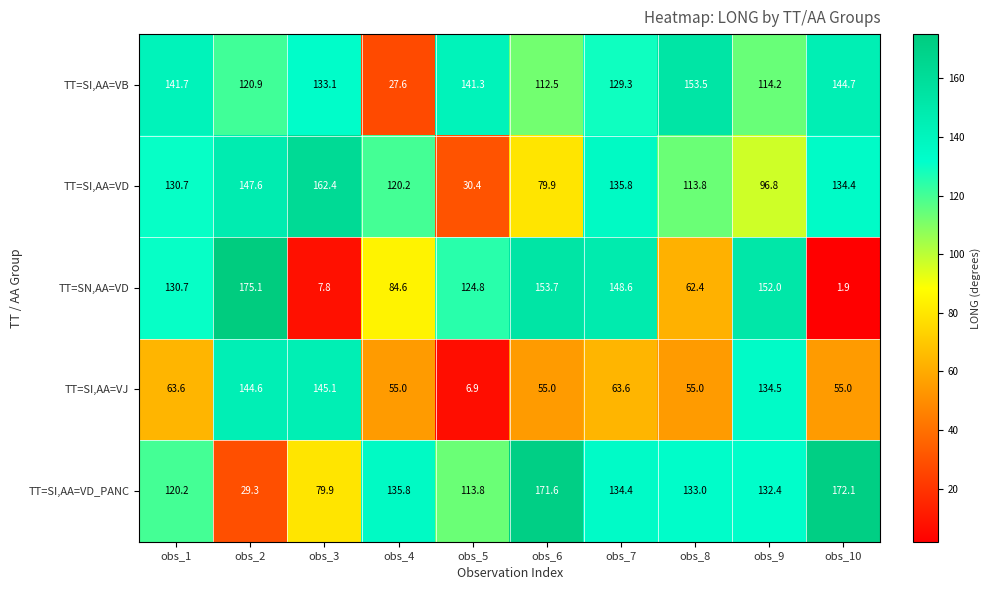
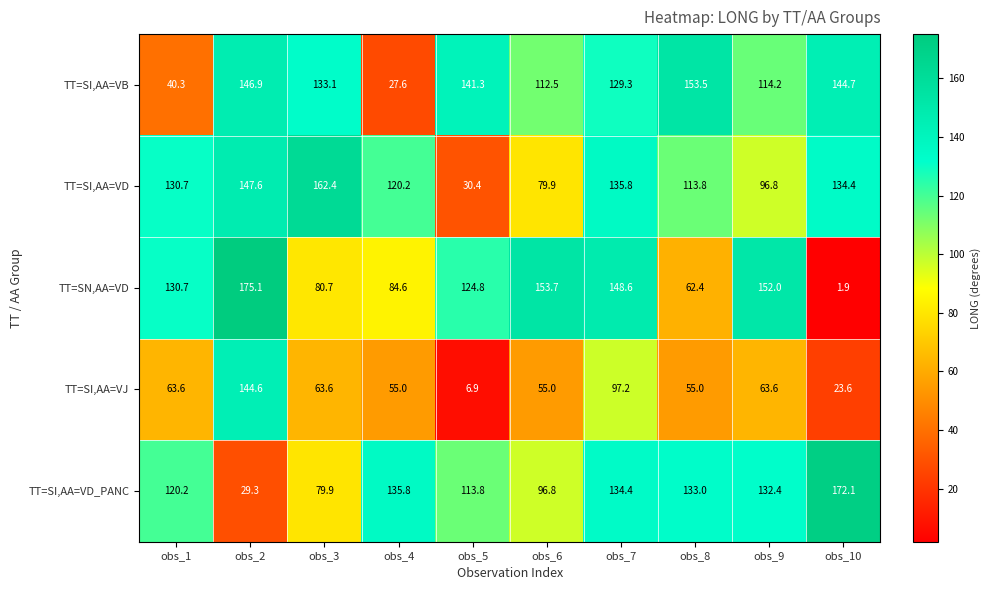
TT=SI,AA=VB, obs_1: 141.7 -> 40.3
TT=SI,AA=VB, obs_2: 120.9 -> 146.9
TT=SN,AA=VD, obs_3: 7.8 -> 80.7
TT=SI,AA=VJ, obs_3: 145.1 -> 63.6
TT=SI,AA=VJ, obs_7: 63.6 -> 97.2
TT=SI,AA=VJ, obs_9: 134.5 -> 63.6
TT=SI,AA=VJ, obs_10: 55.0 -> 23.6
TT=SI,AA=VD_PANC, obs_6: 171.6 -> 96.8
